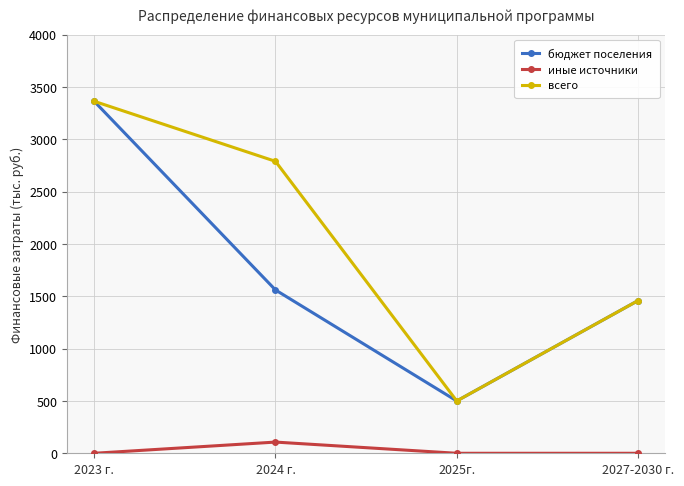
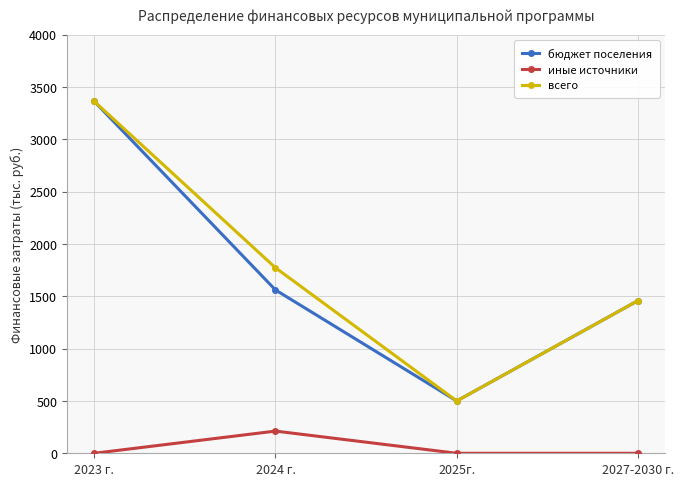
иные источники, 2024 г.: 110 -> 210
всего, 2024 г.: 2790 -> 1770
